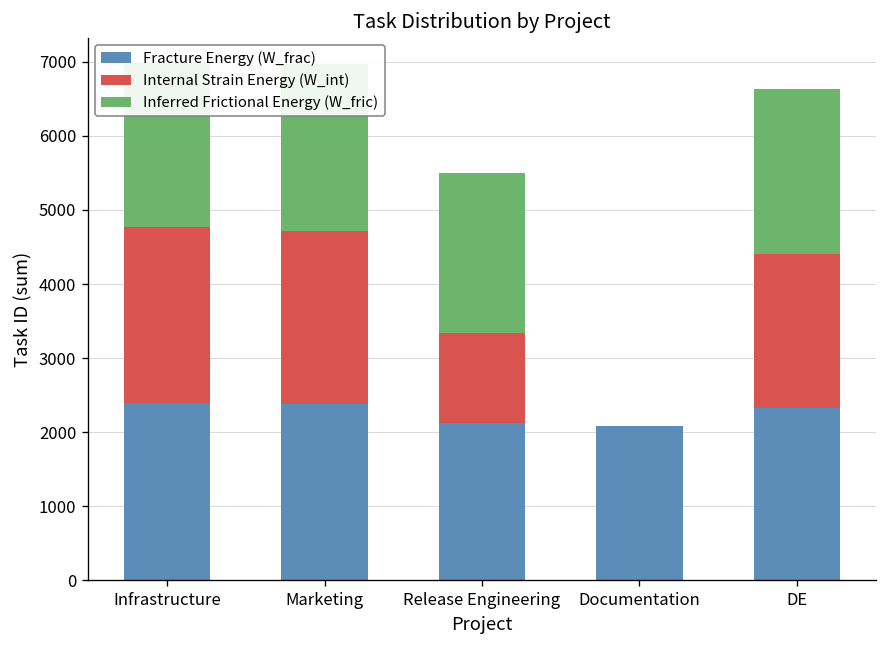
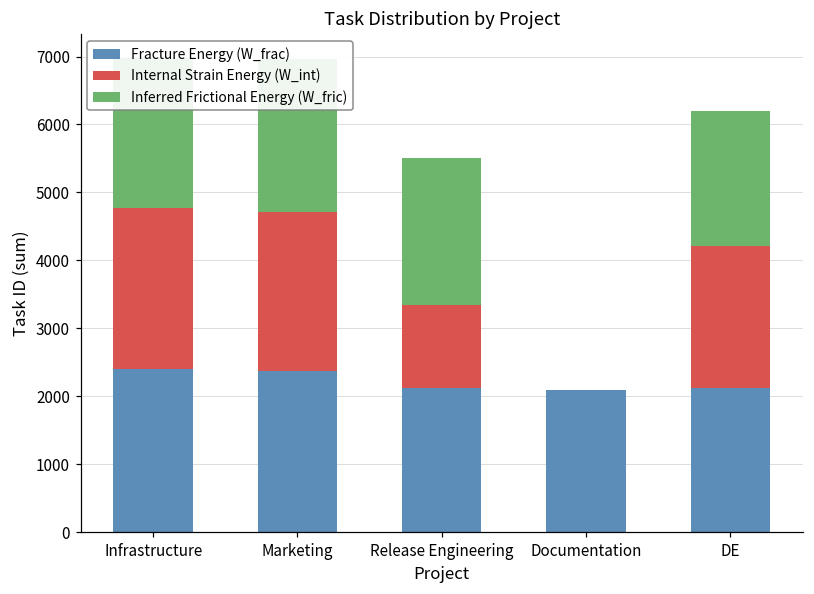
Fracture Energy (W_frac), DE: 2300 -> 2100
Inferred Frictional Energy (W_fric), DE: 2200 -> 2000
